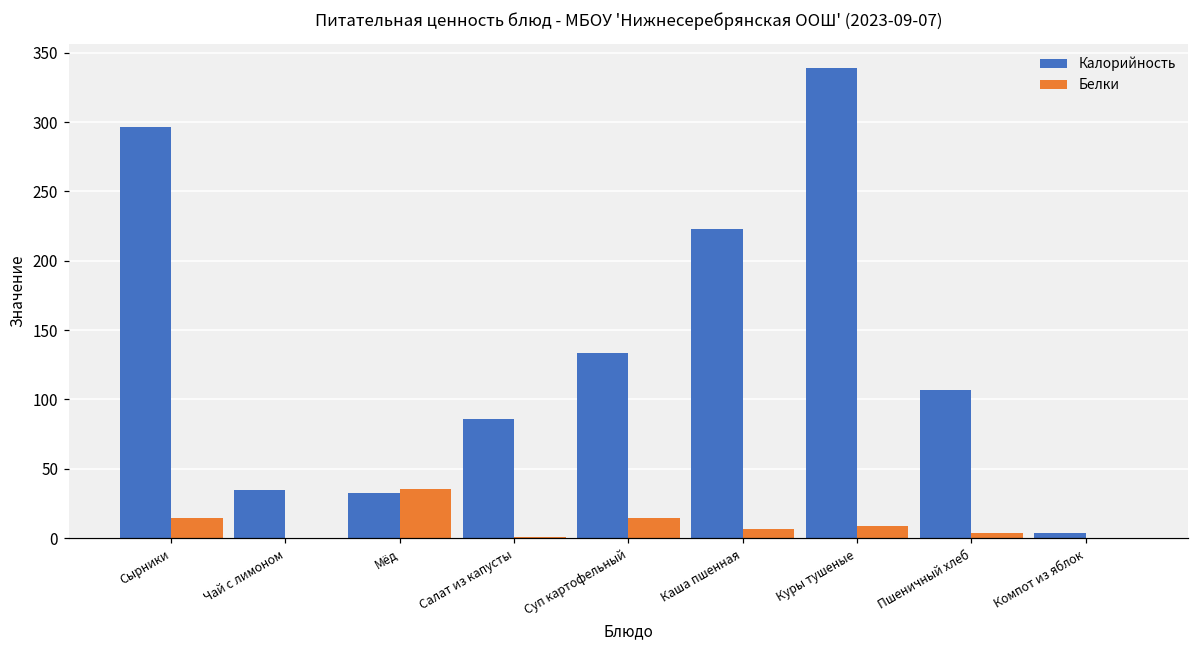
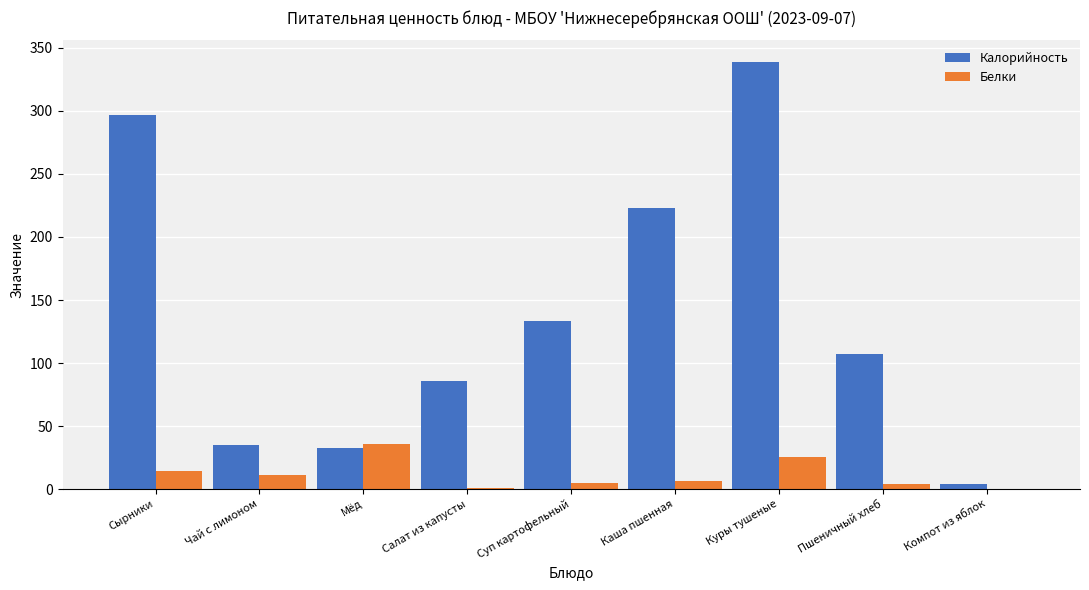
Белки, Чай с лимоном: 0 -> 12
Белки, Суп картофельный: 14 -> 5
Белки, Куры тушеные: 9 -> 25
